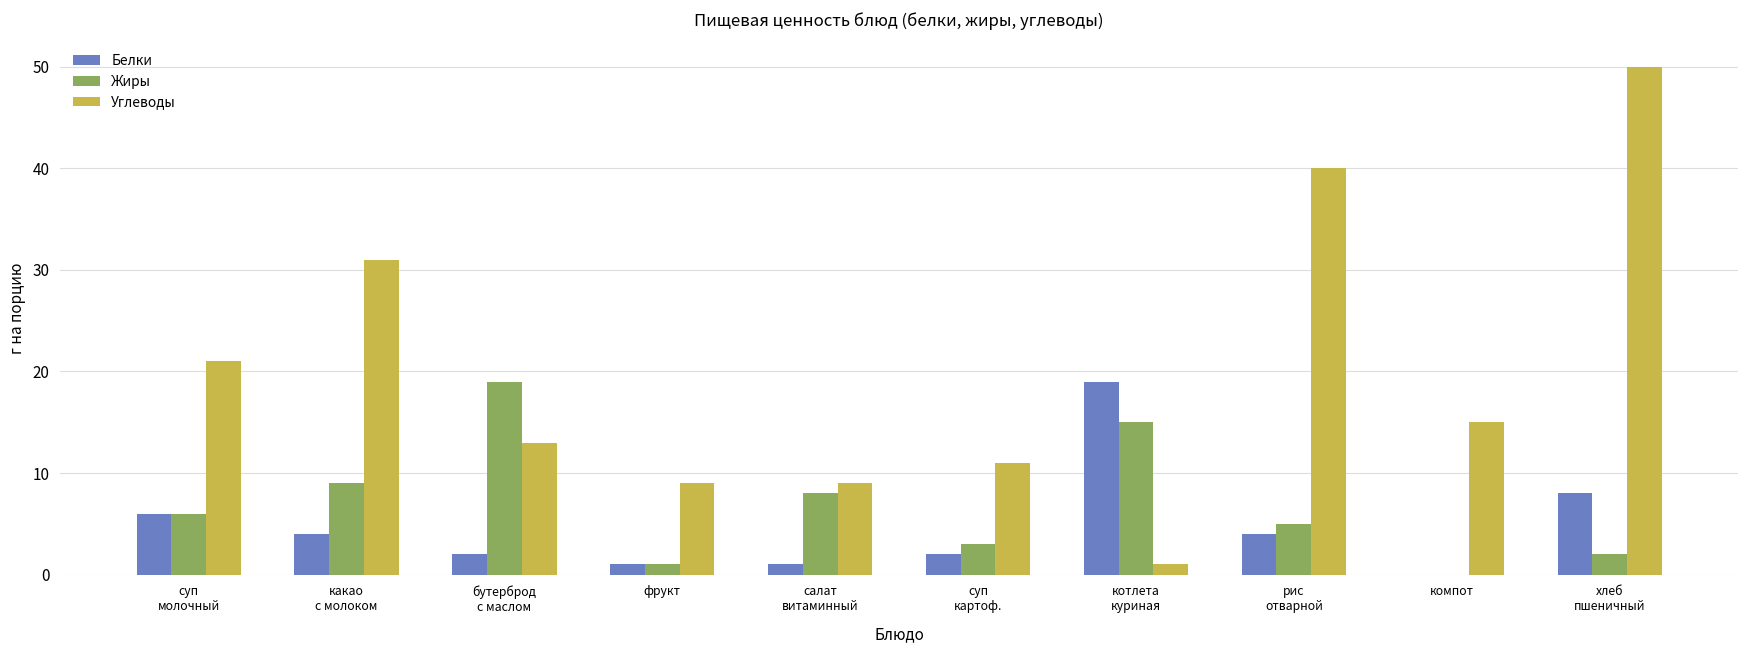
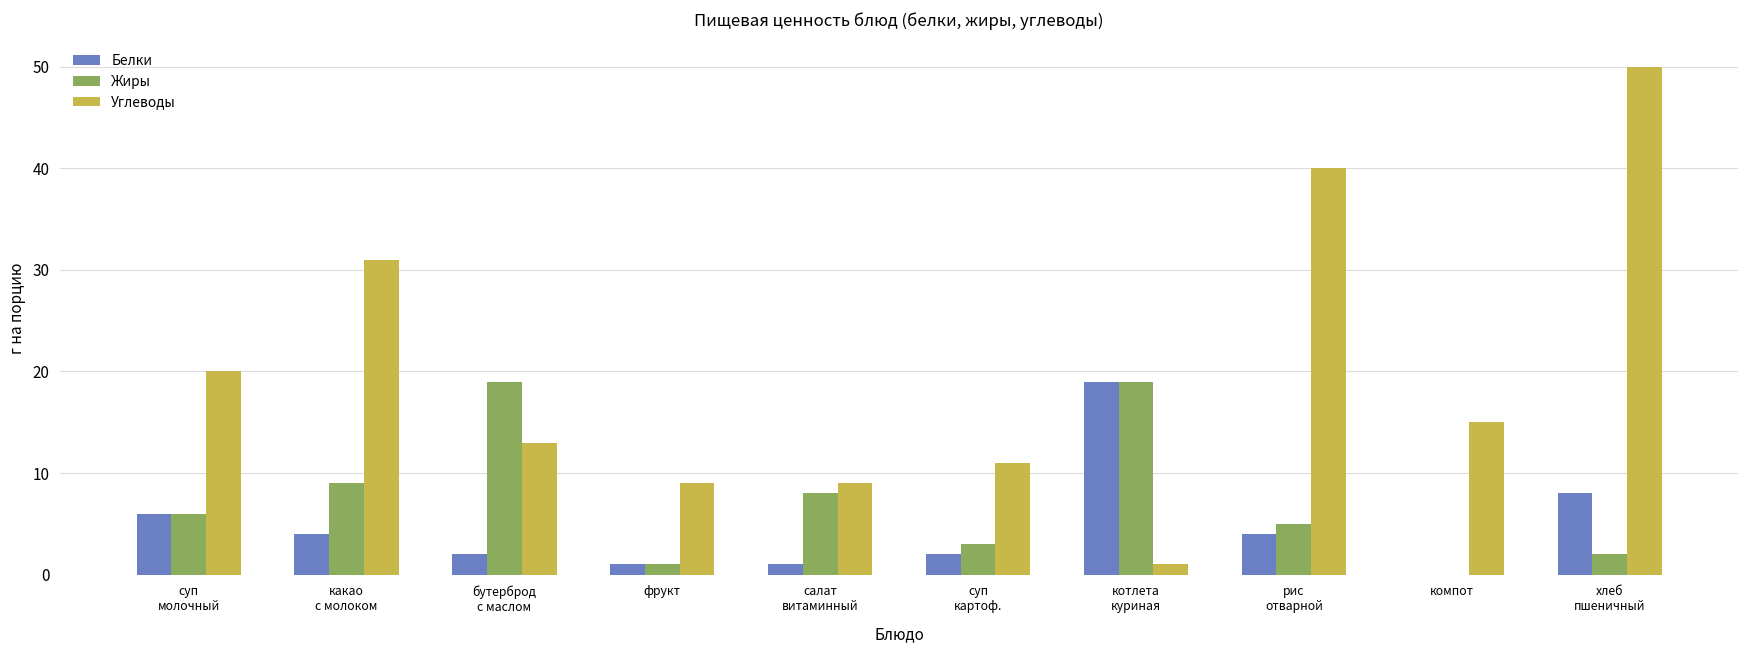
Углеводы, суп молочный: 21 -> 20
Жиры, котлета куриная: 15 -> 19
